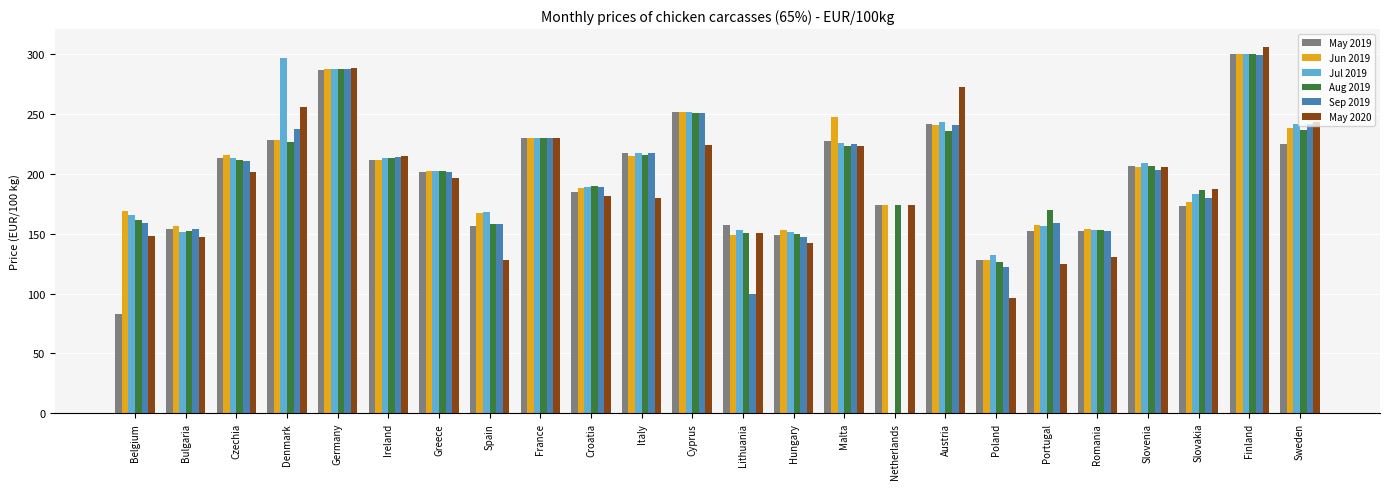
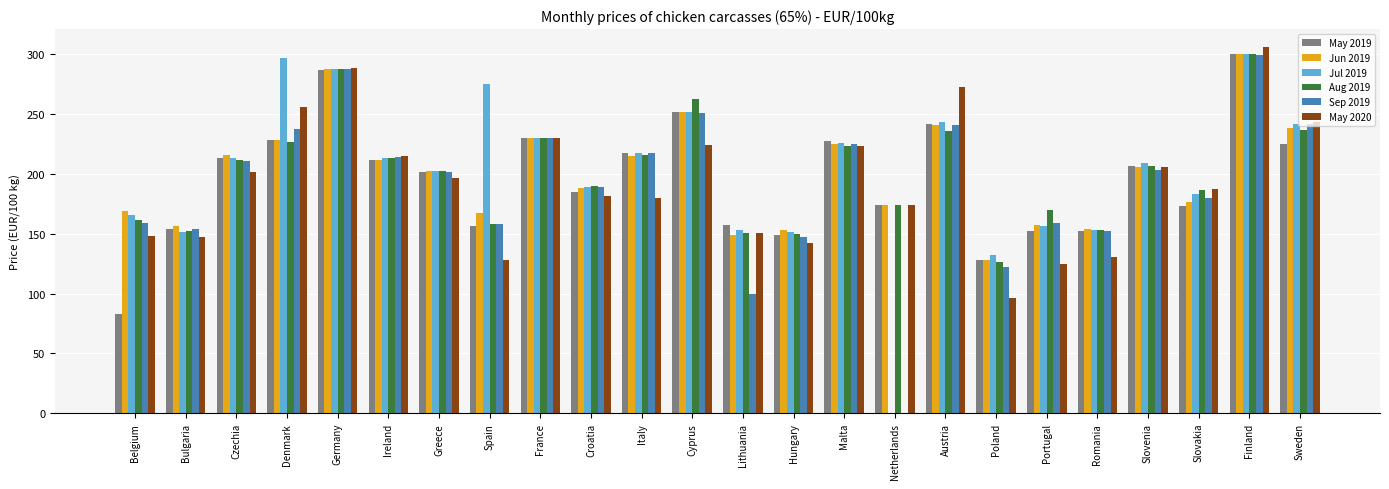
Jul 2019, Spain: 168 -> 276
Aug 2019, Cyprus: 251 -> 263
Jun 2019, Malta: 248 -> 225
